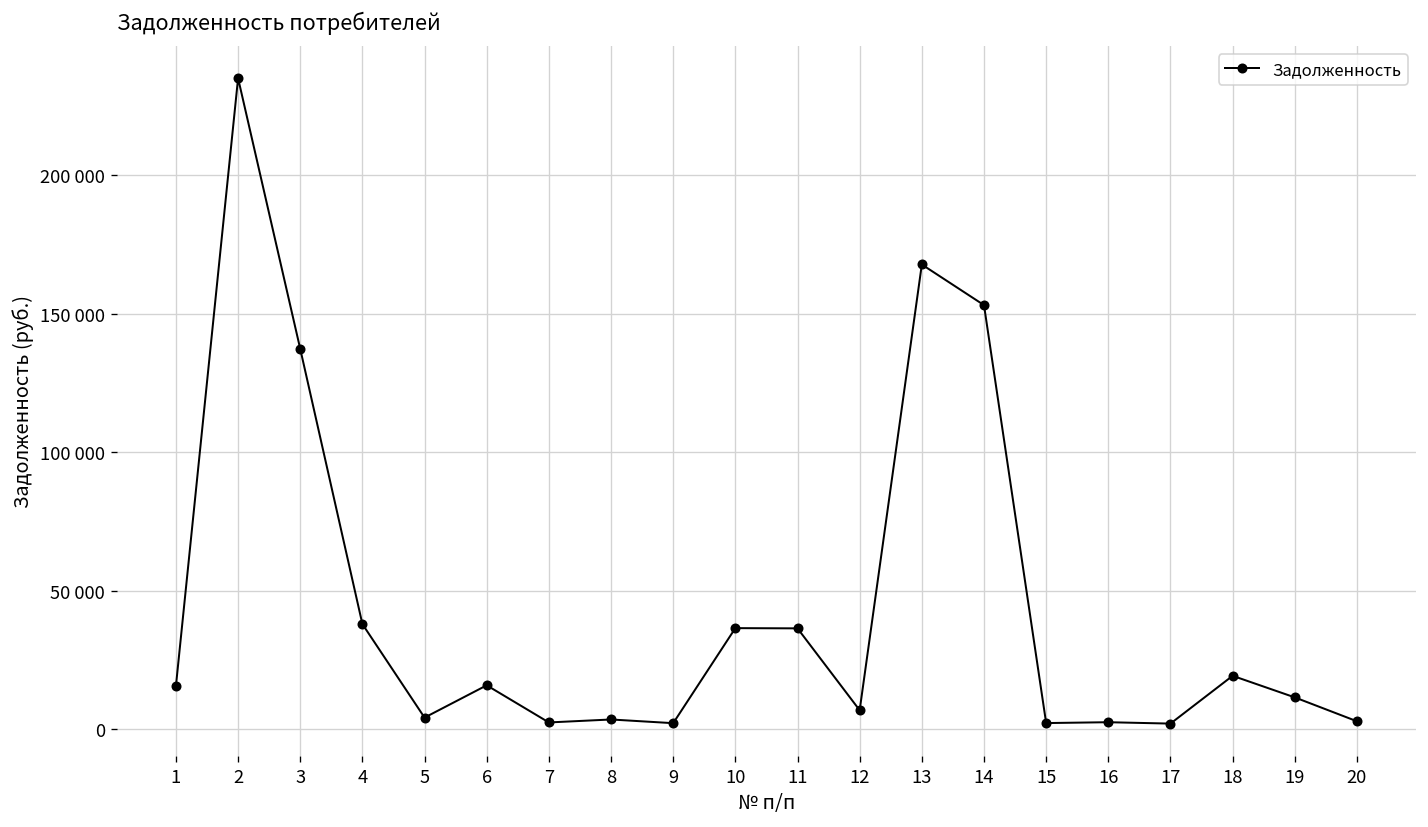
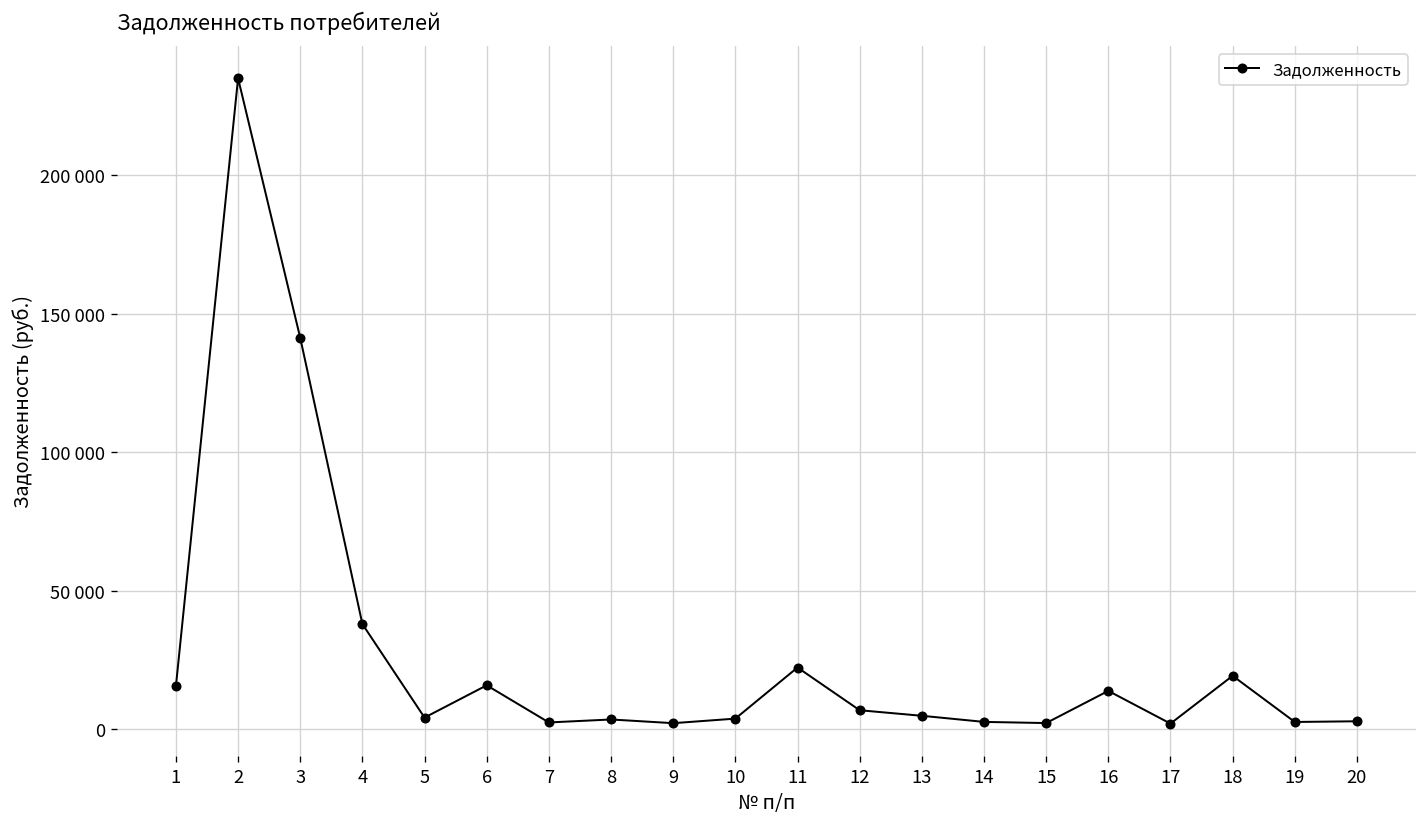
3: 137000 -> 141000
10: 37000 -> 4000
11: 36000 -> 22000
13: 168000 -> 5000
14: 153000 -> 3000
16: 3000 -> 14000
19: 12000 -> 3000
